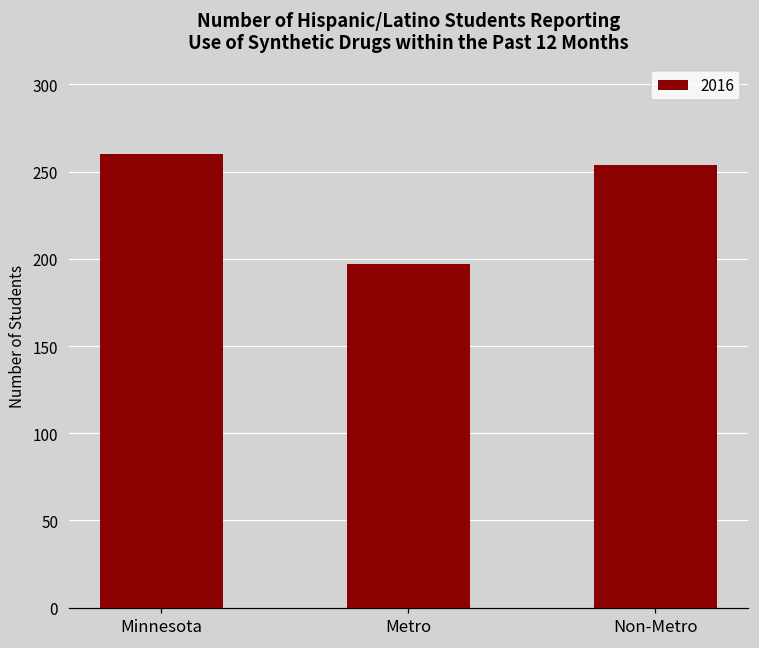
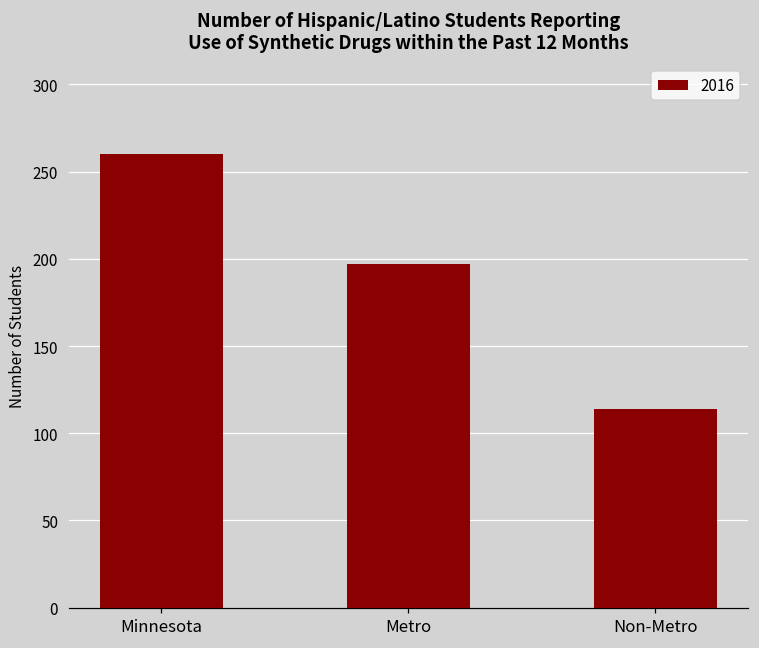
Non-Metro: 254 -> 114
